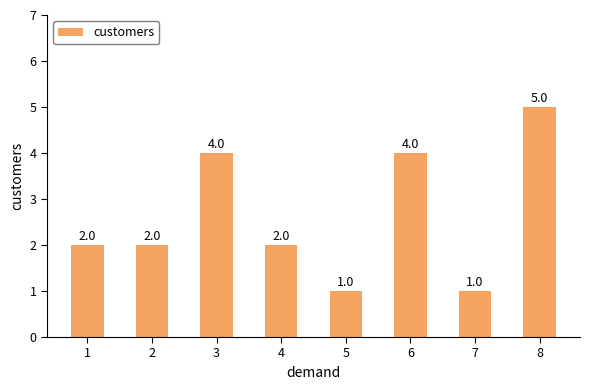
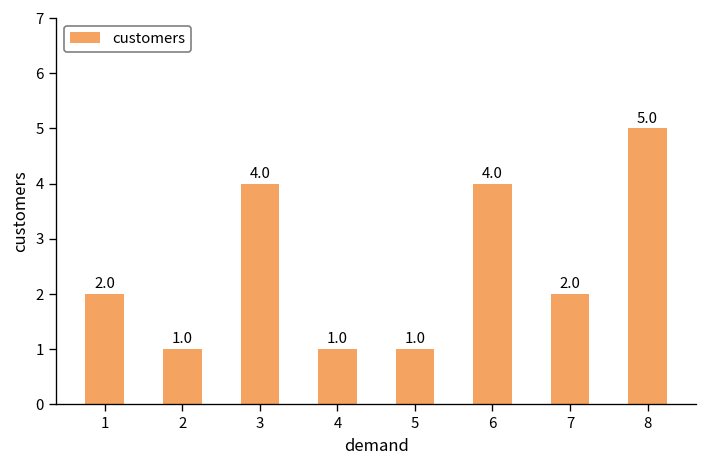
2: 2.0 -> 1.0
4: 2.0 -> 1.0
7: 1.0 -> 2.0
